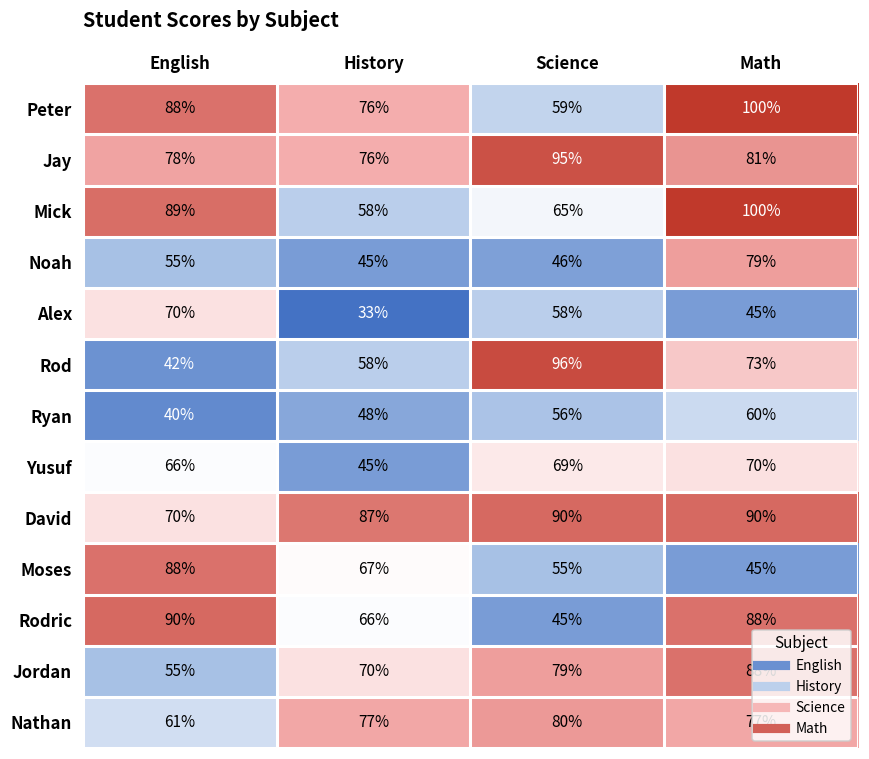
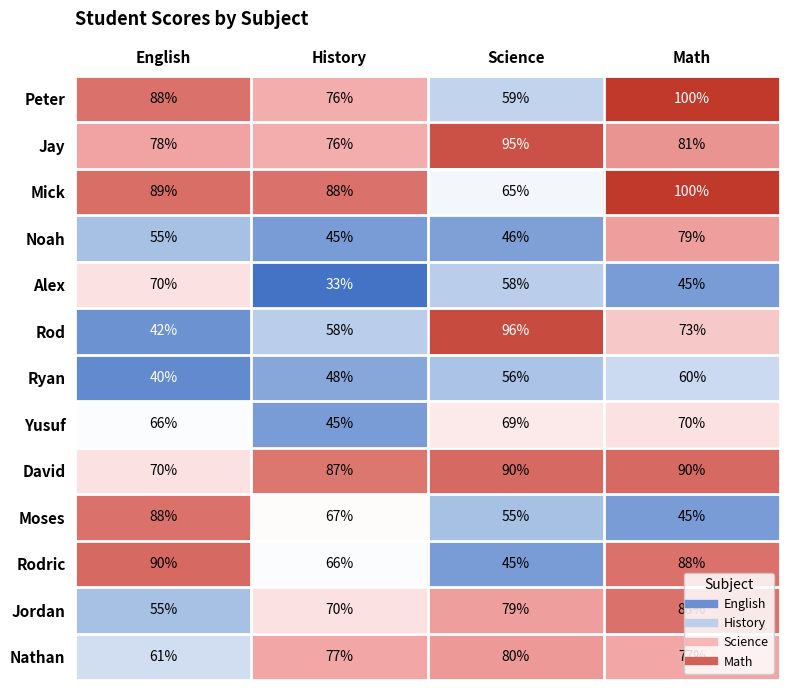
Mick, History: 58% -> 88%
